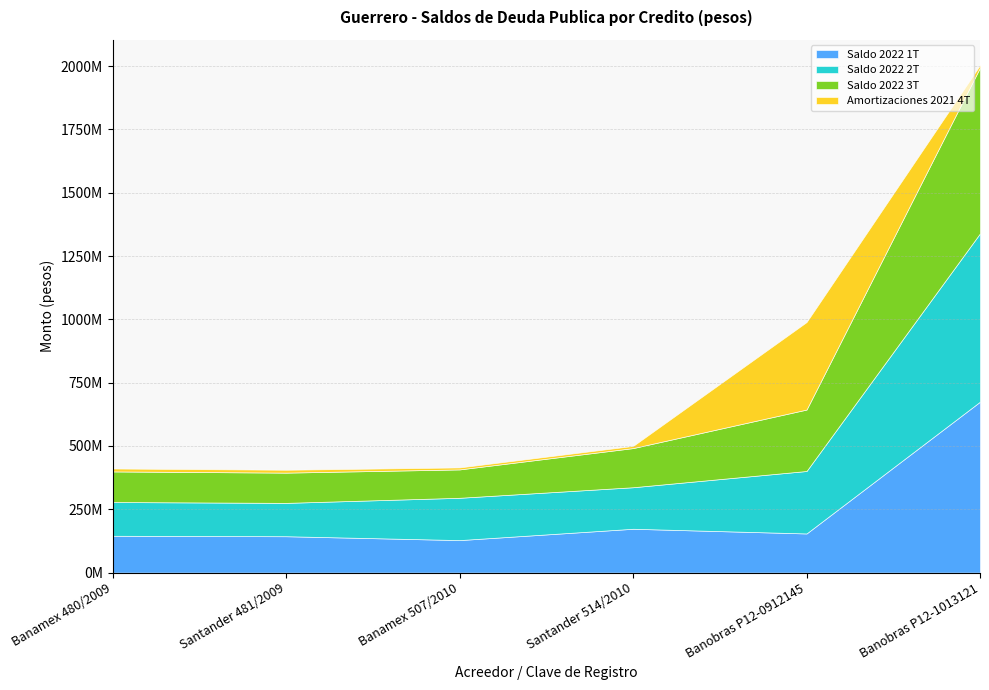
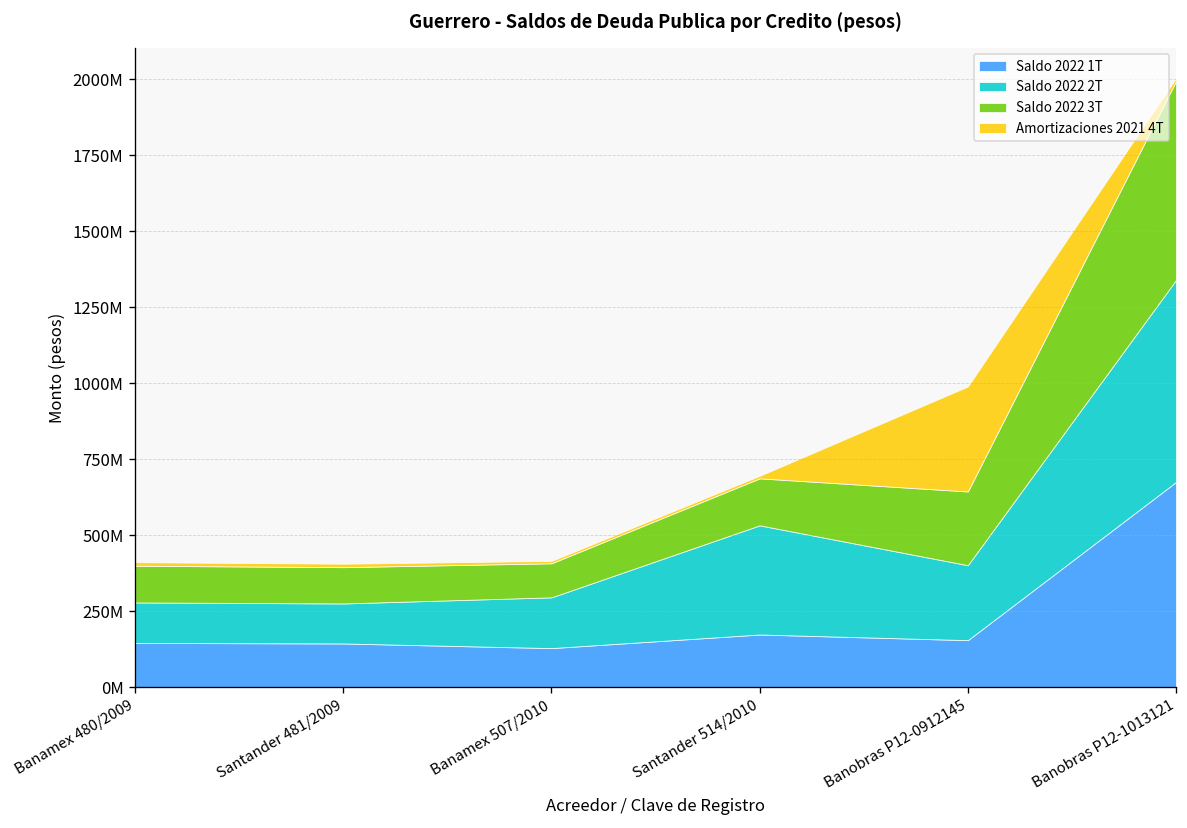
Saldo 2022 2T, Santander 514/2010: 160000000 -> 360000000
